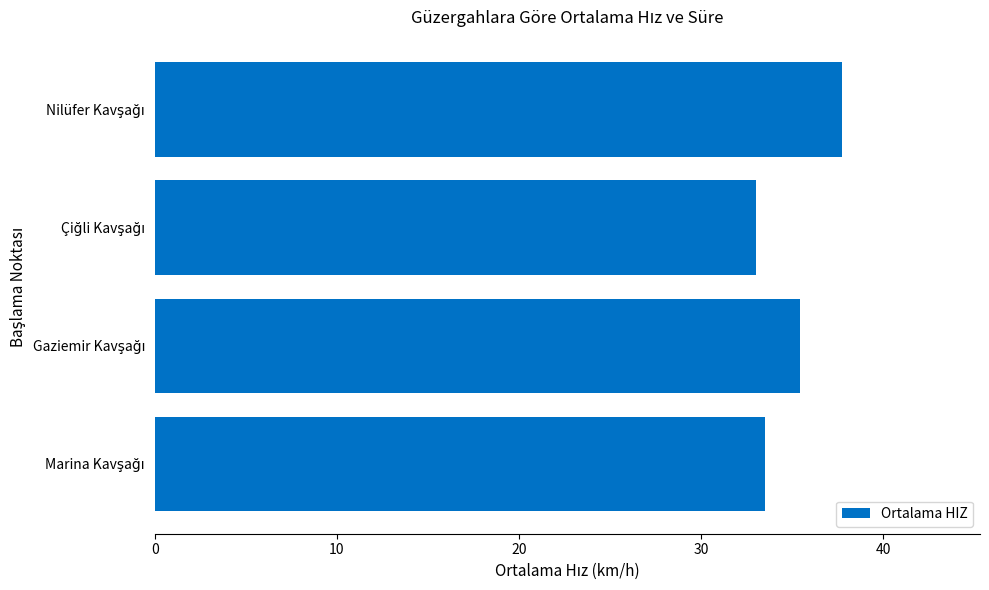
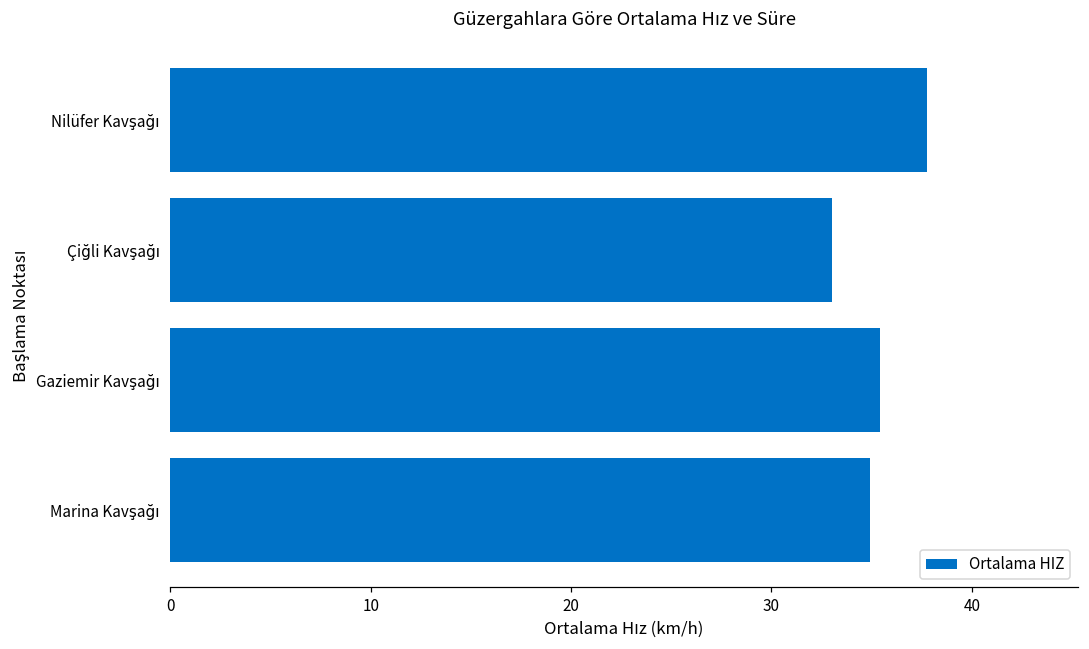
Marina Kavşağı: 33.5 -> 34.9
